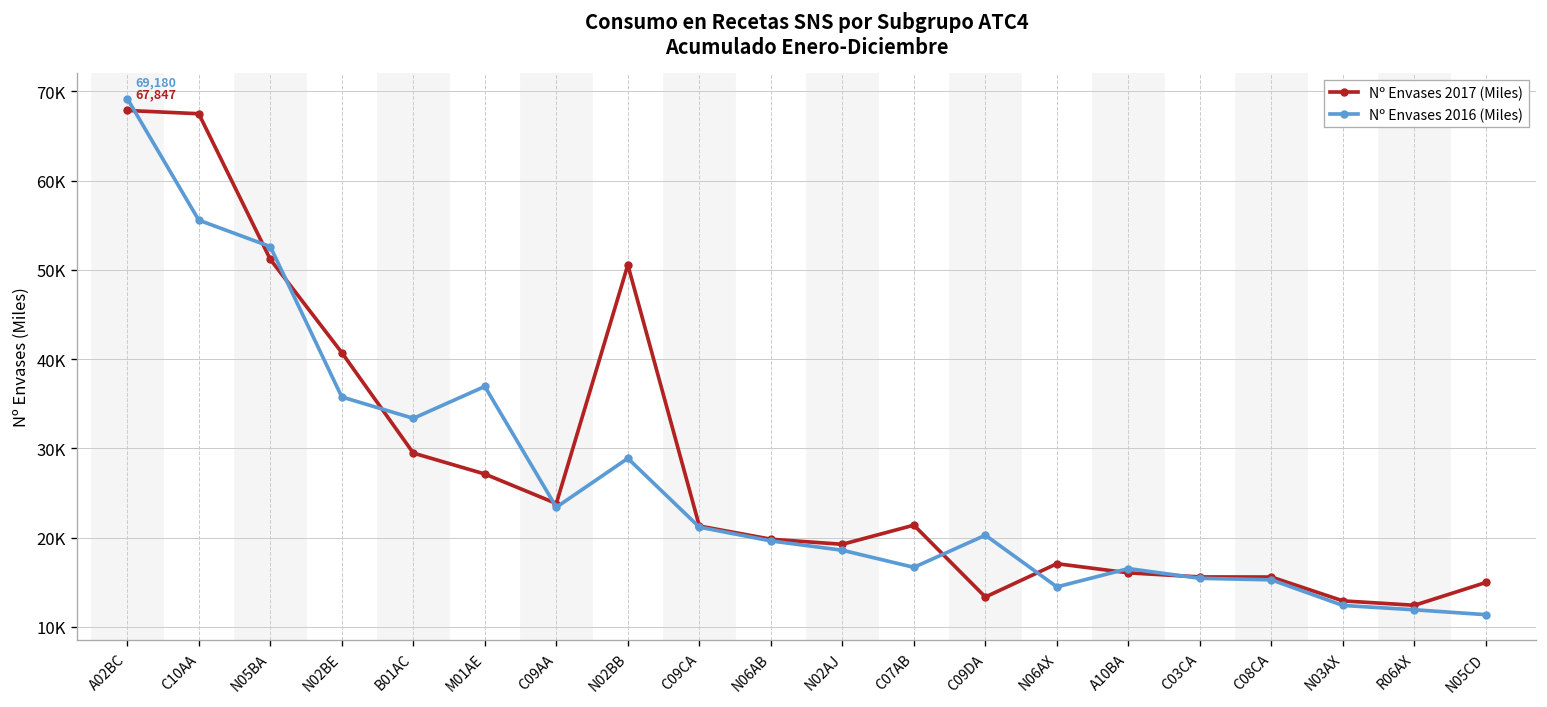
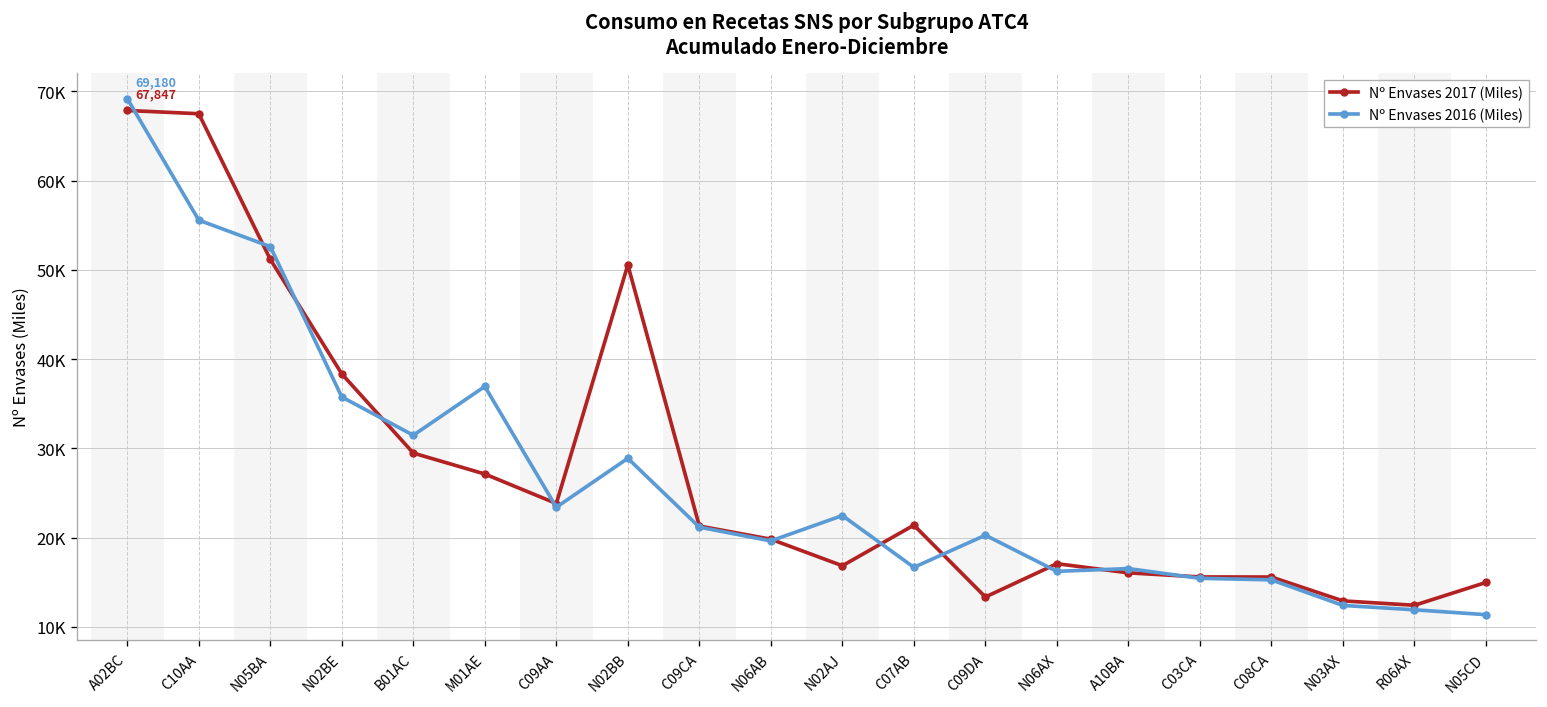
Nº Envases 2017 (Miles), N02BE: 41000 -> 38000
Nº Envases 2016 (Miles), B01AC: 33000 -> 31000
Nº Envases 2017 (Miles), N02AJ: 19000 -> 17000
Nº Envases 2016 (Miles), N02AJ: 19000 -> 22000
Nº Envases 2016 (Miles), N06AX: 14000 -> 16000
